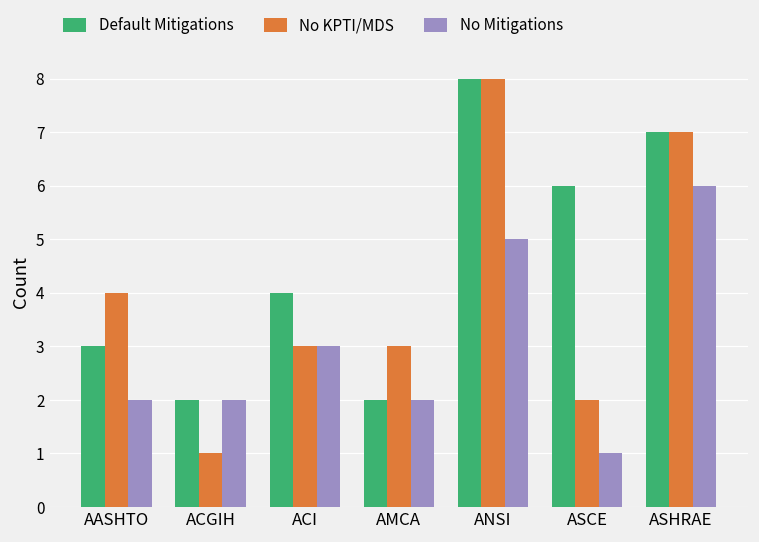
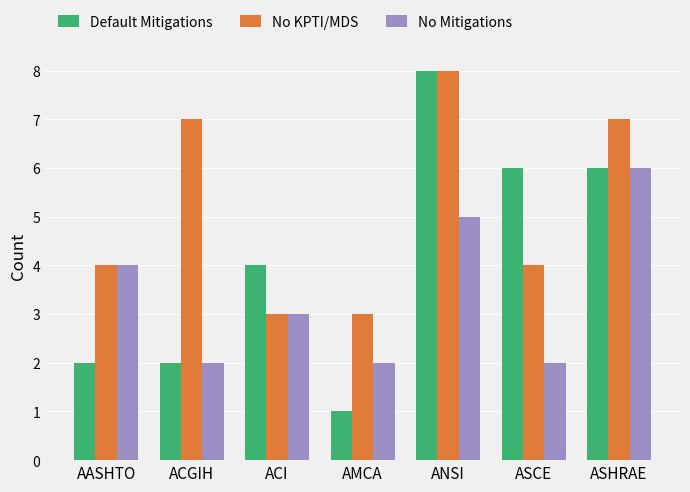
Default Mitigations, AASHTO: 3 -> 2
No Mitigations, AASHTO: 2 -> 4
No KPTI/MDS, ACGIH: 1 -> 7
Default Mitigations, AMCA: 2 -> 1
No KPTI/MDS, ASCE: 2 -> 4
No Mitigations, ASCE: 1 -> 2
Default Mitigations, ASHRAE: 7 -> 6
